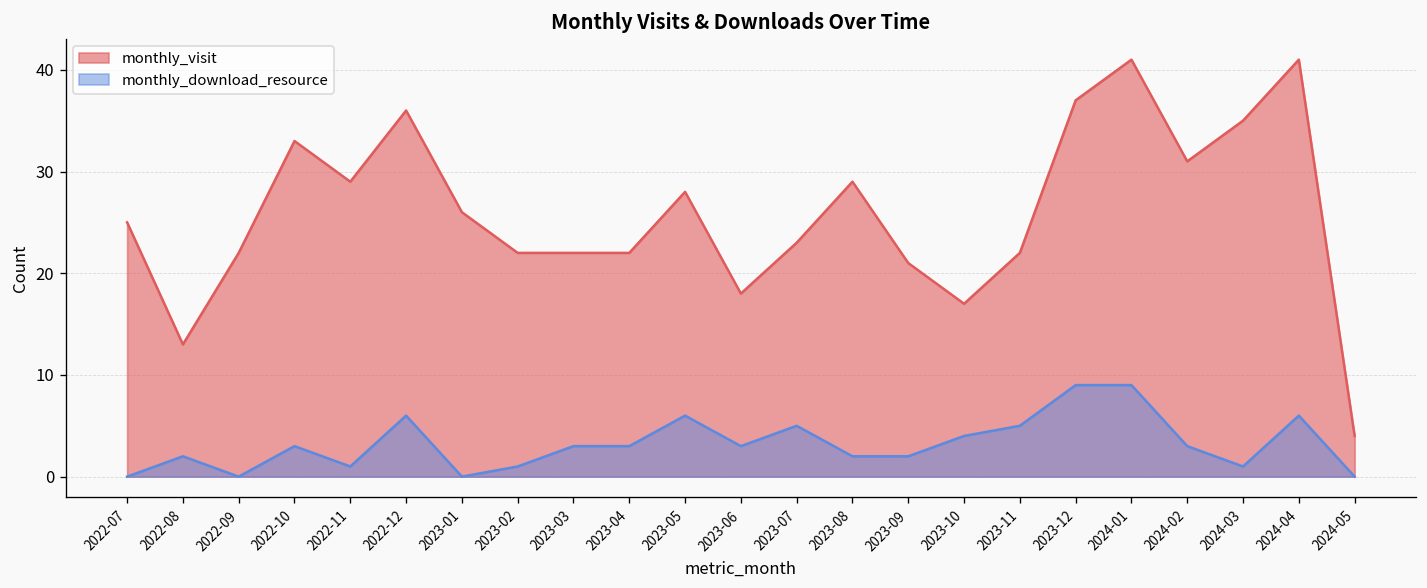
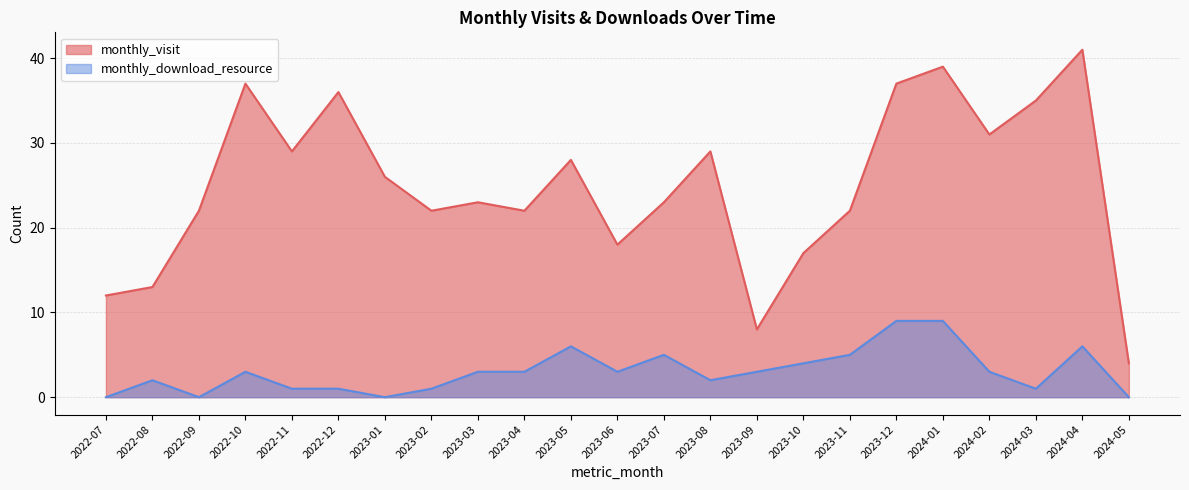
monthly_visit, 2022-07: 25 -> 12
monthly_visit, 2022-10: 33 -> 37
monthly_download_resource, 2022-12: 6 -> 1
monthly_visit, 2023-03: 22 -> 23
monthly_visit, 2023-09: 21 -> 8
monthly_download_resource, 2023-09: 2 -> 3
monthly_visit, 2024-01: 41 -> 39
